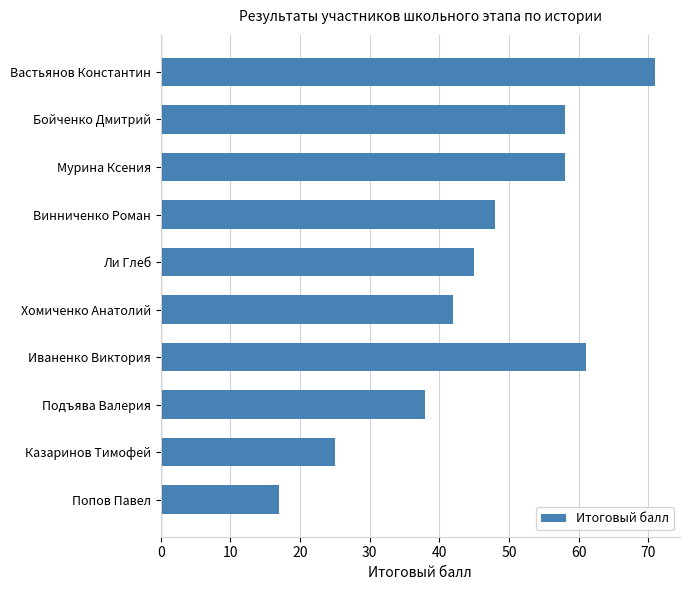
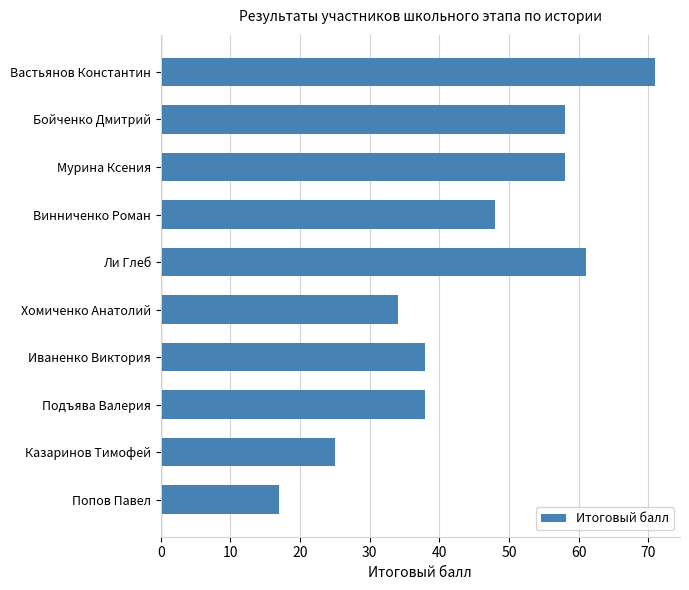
Ли Глеб: 45 -> 61
Хомиченко Анатолий: 42 -> 34
Иваненко Виктория: 61 -> 38
